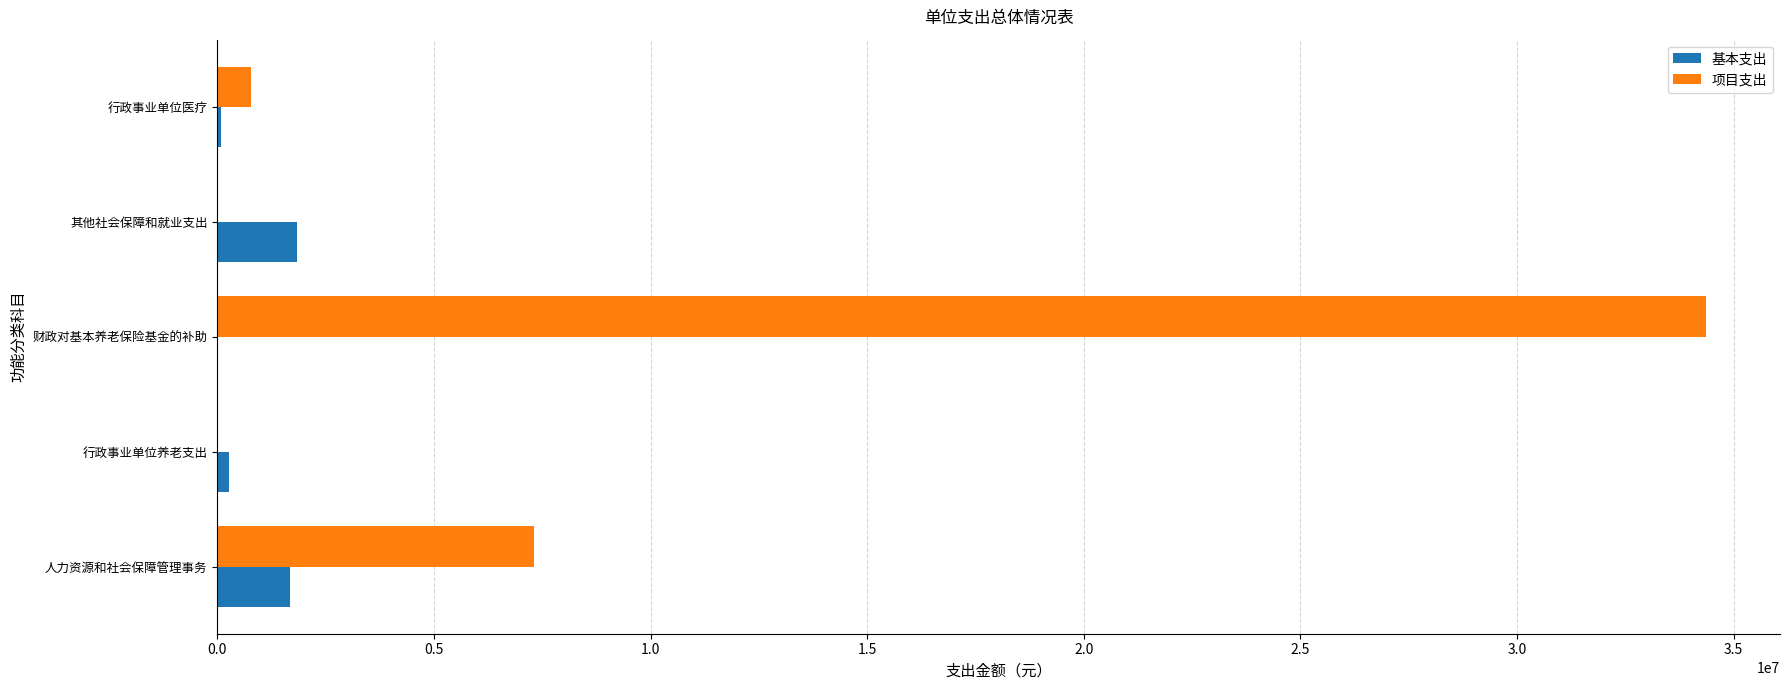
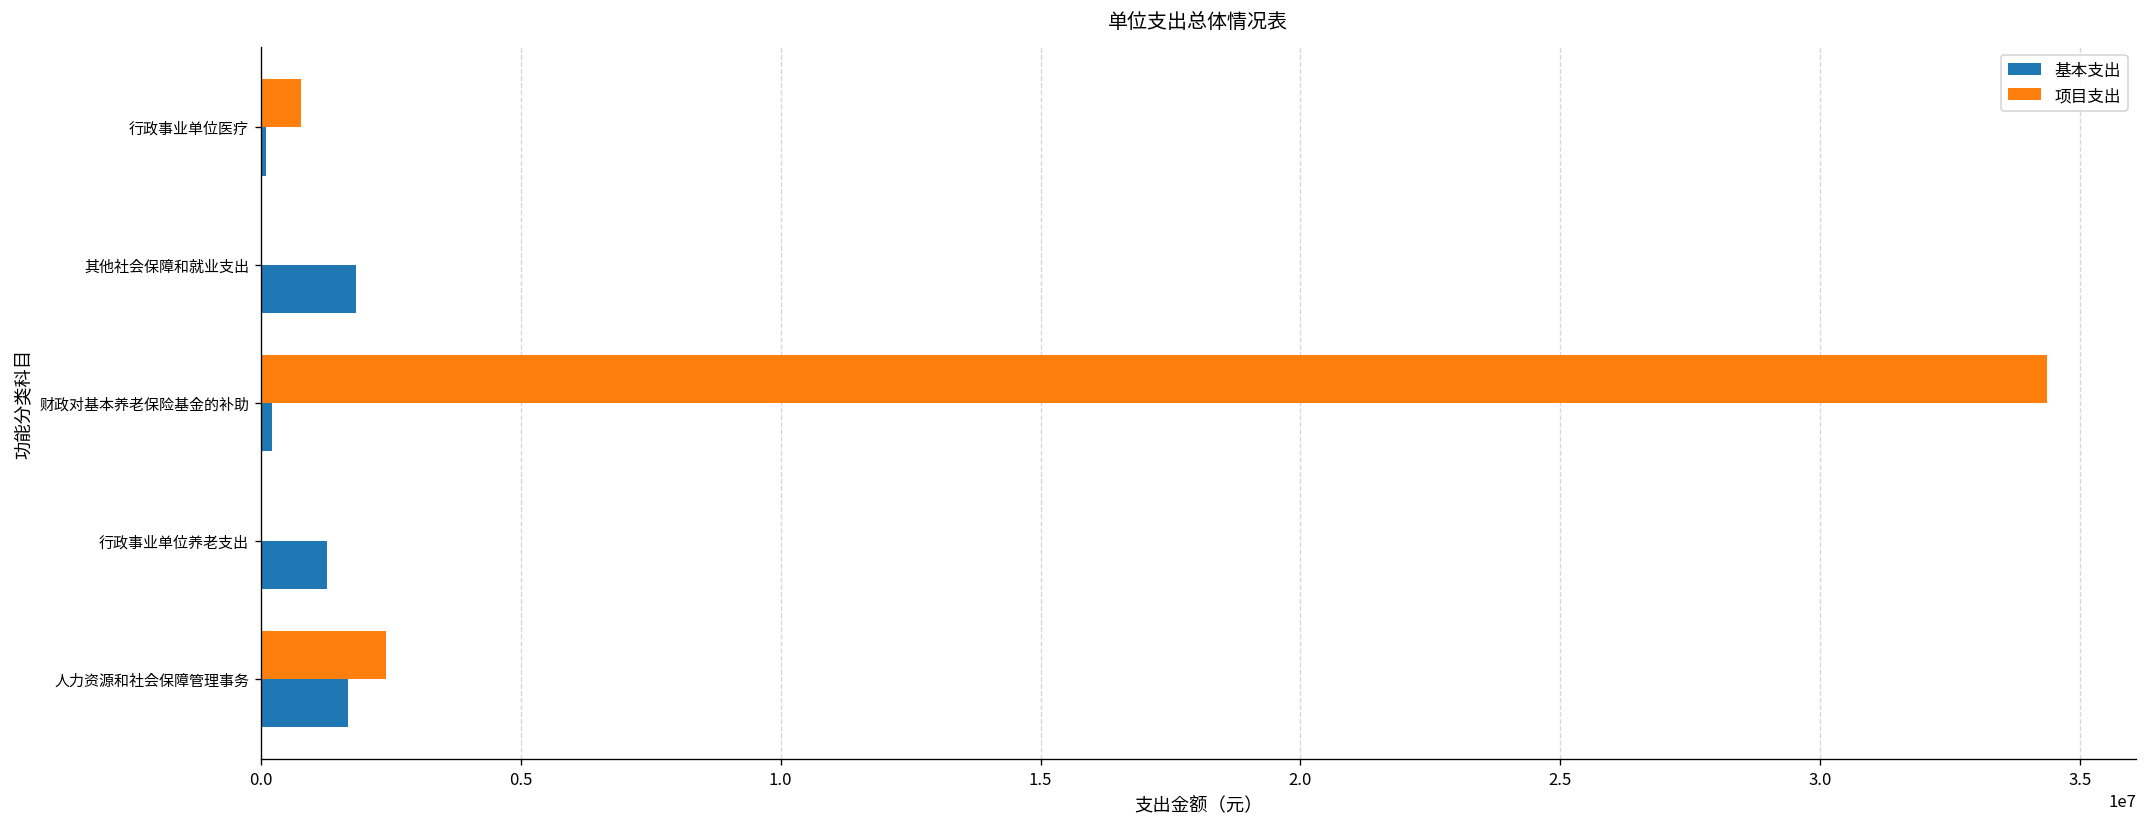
基本支出, 财政对基本养老保险基金的补助: 0 -> 200000
基本支出, 行政事业单位养老支出: 300000 -> 1300000
项目支出, 人力资源和社会保障管理事务: 7300000 -> 2400000
